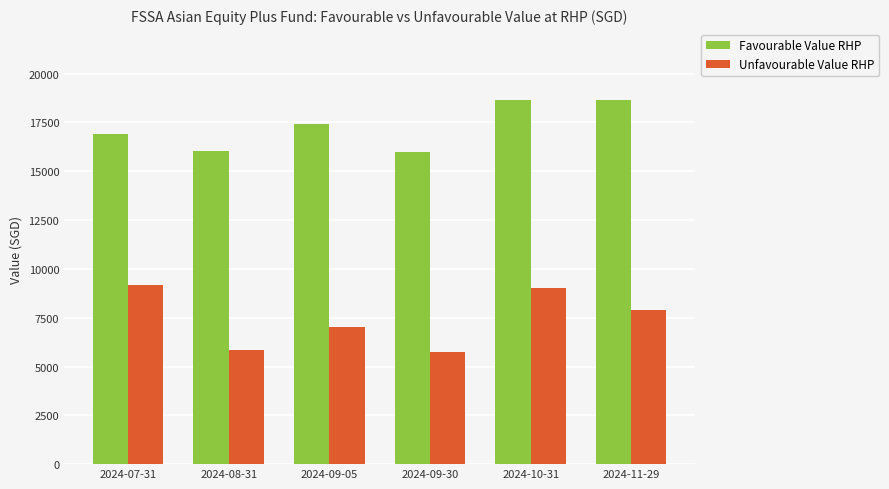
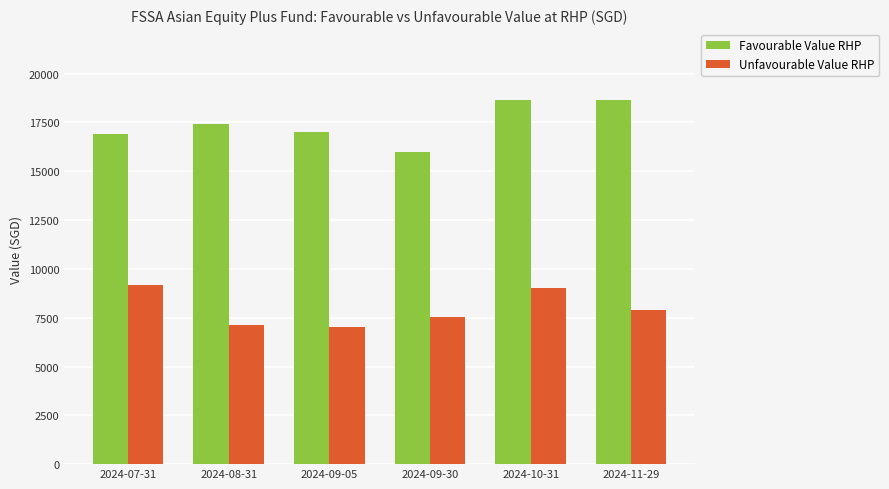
Favourable Value RHP, 2024-08-31: 16000 -> 17400
Unfavourable Value RHP, 2024-08-31: 5900 -> 7100
Favourable Value RHP, 2024-09-05: 17400 -> 17000
Unfavourable Value RHP, 2024-09-30: 5700 -> 7500
